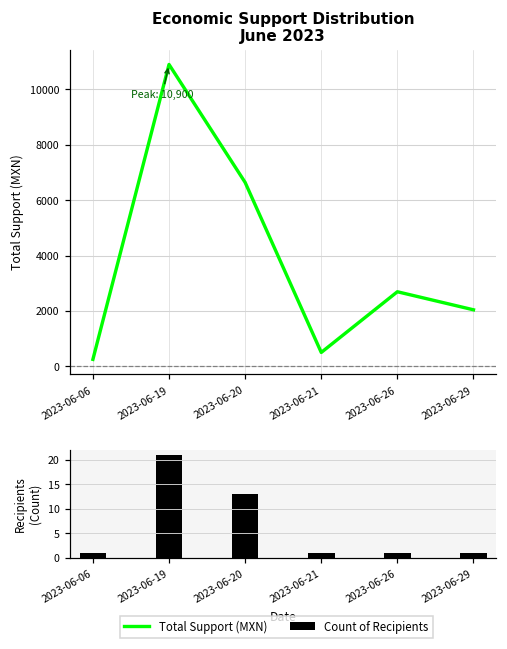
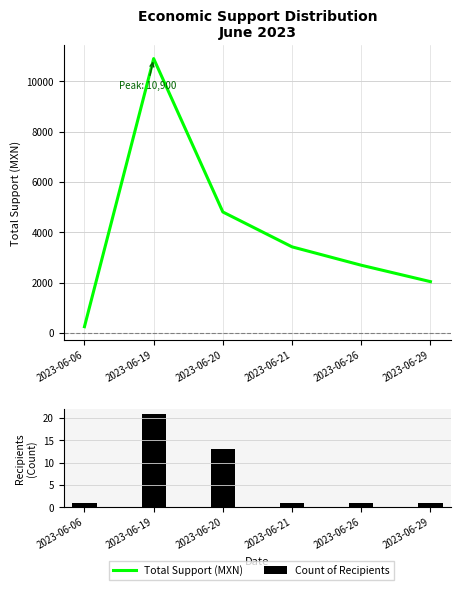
Economic Support Distribution June 2023, 2023-06-20: 6600 -> 4800
Economic Support Distribution June 2023, 2023-06-21: 500 -> 3400
